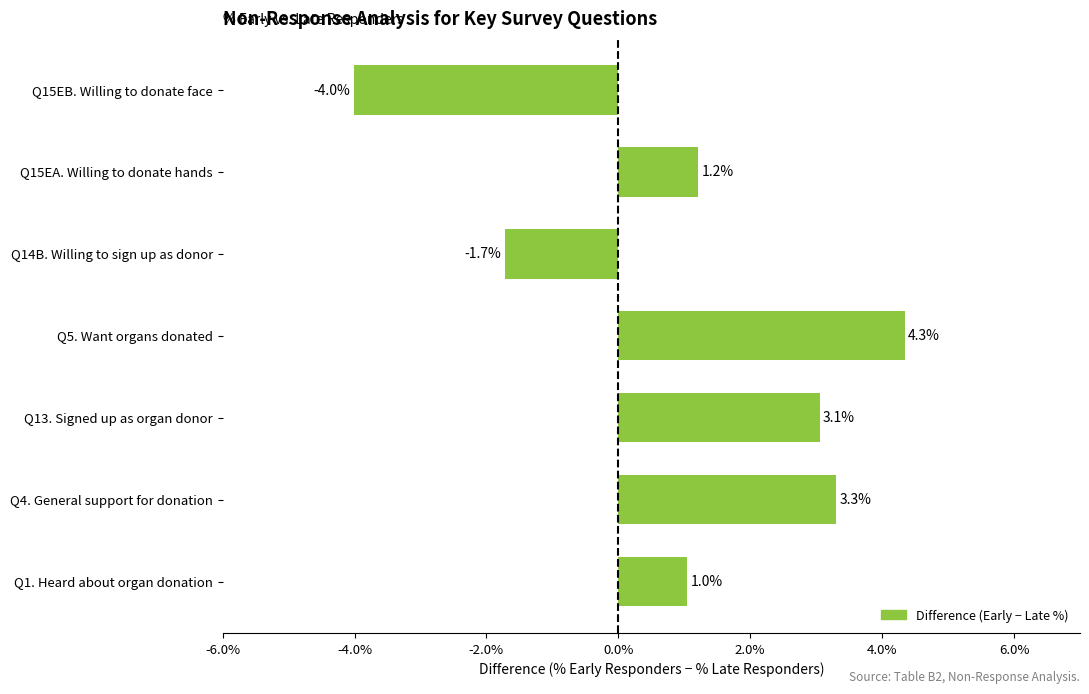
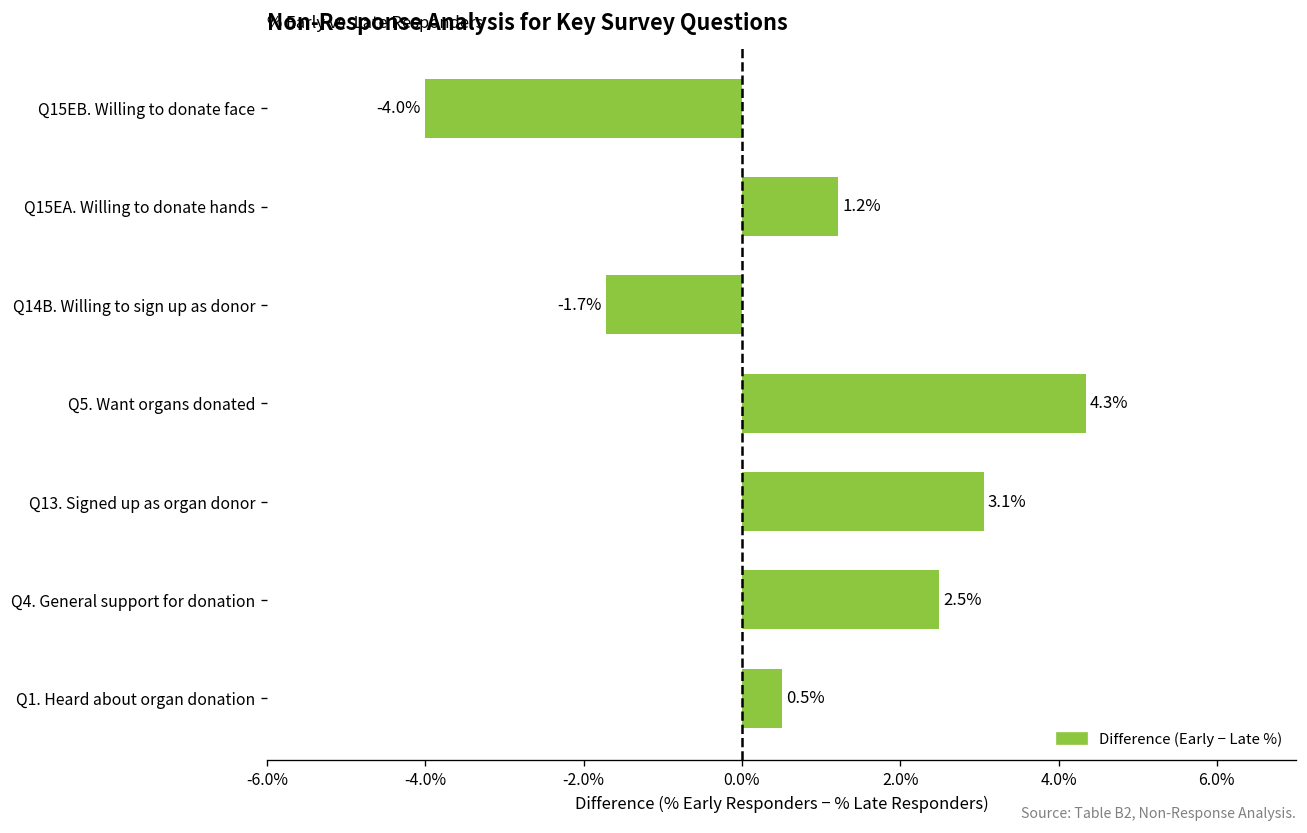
Q4. General support for donation: 3.3% -> 2.5%
Q1. Heard about organ donation: 1.0% -> 0.5%
